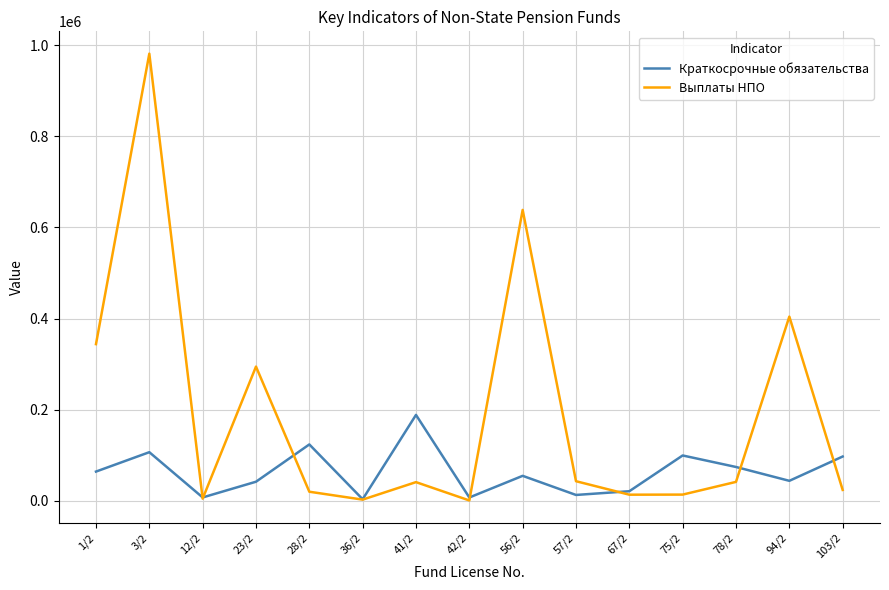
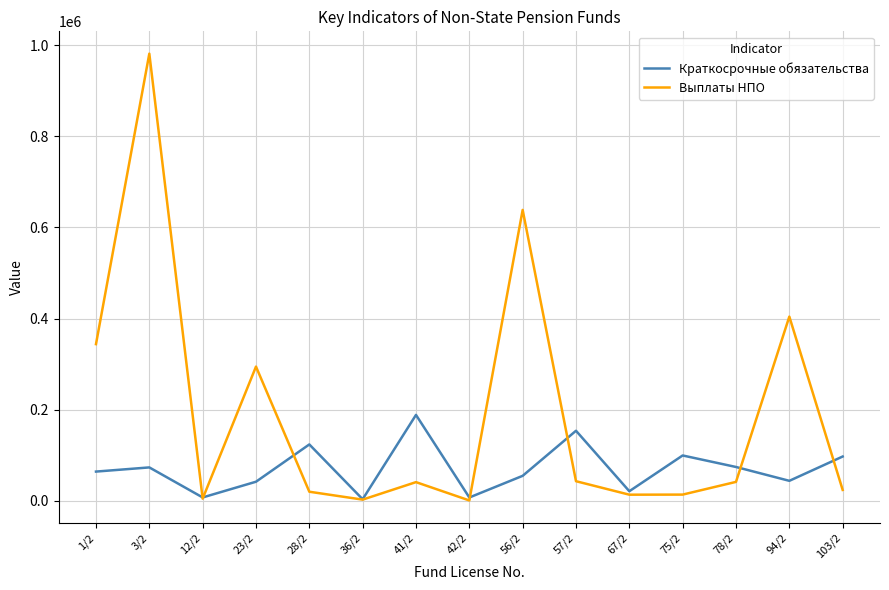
Краткосрочные обязательства, 3/2: 110000 -> 70000
Краткосрочные обязательства, 57/2: 10000 -> 150000
